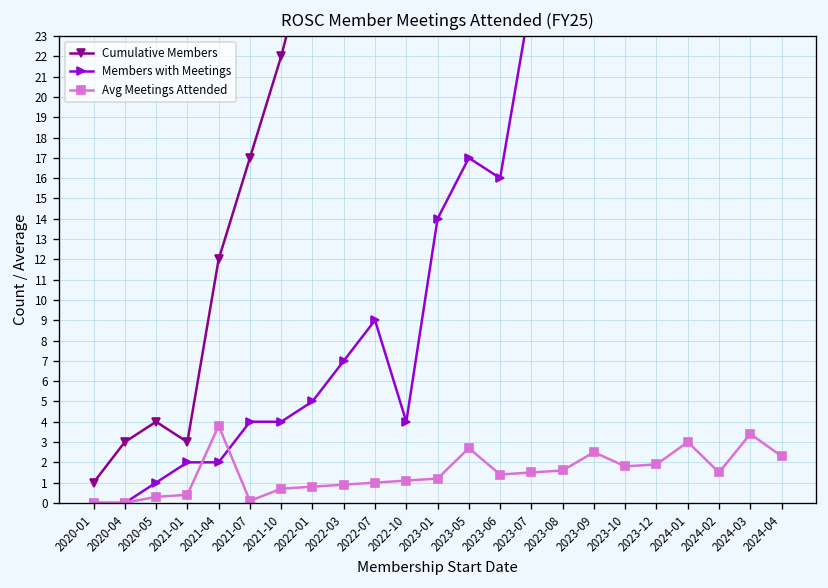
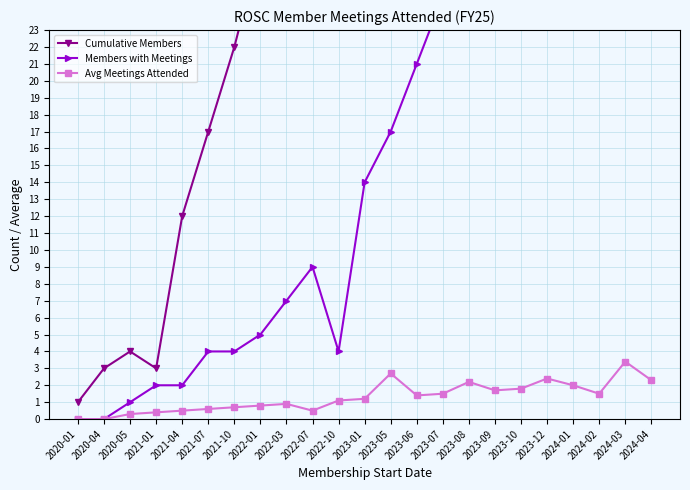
Avg Meetings Attended, 2021-04: 3.8 -> 0.5
Avg Meetings Attended, 2021-07: 0.1 -> 0.6
Avg Meetings Attended, 2022-07: 1.0 -> 0.5
Members with Meetings, 2023-06: 16 -> 21
Avg Meetings Attended, 2023-08: 1.6 -> 2.2
Avg Meetings Attended, 2023-09: 2.5 -> 1.7
Avg Meetings Attended, 2023-12: 1.9 -> 2.4
Avg Meetings Attended, 2024-01: 3 -> 2
